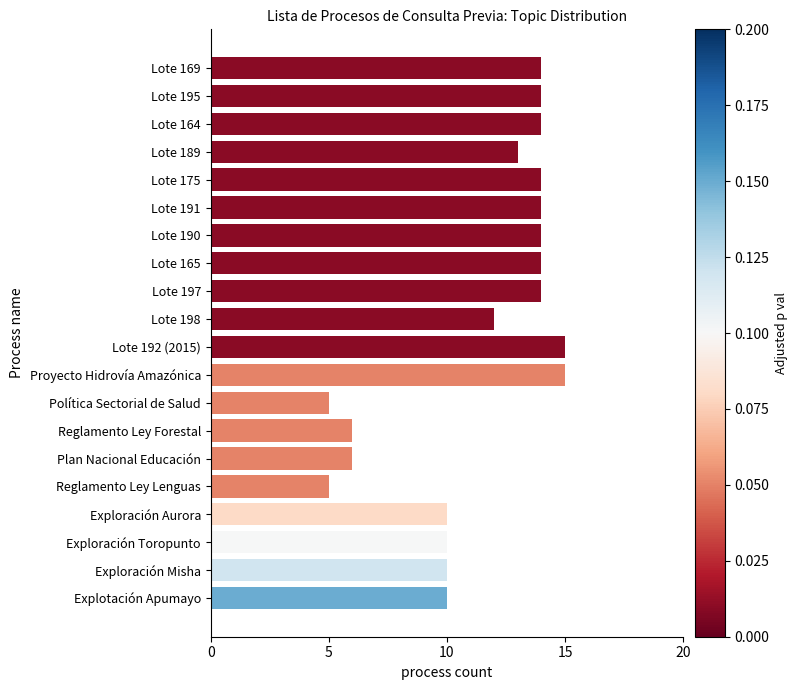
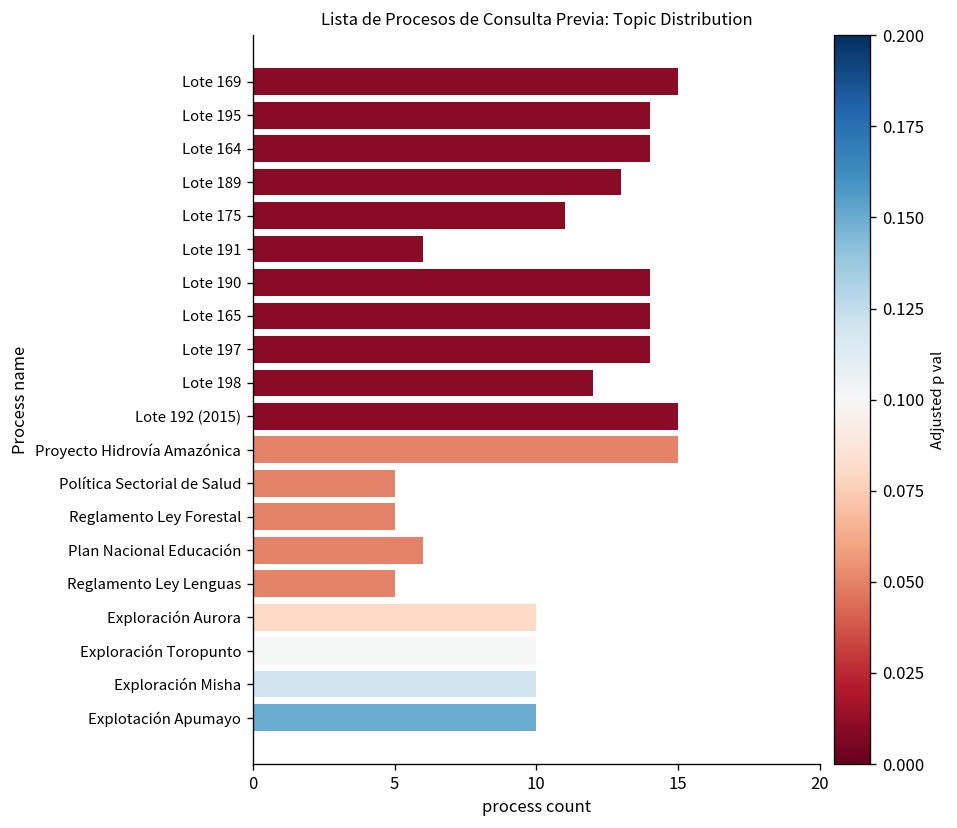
Lote 169: 14 -> 15
Lote 175: 14 -> 11
Lote 191: 14 -> 6
Reglamento Ley Forestal: 6 -> 5
